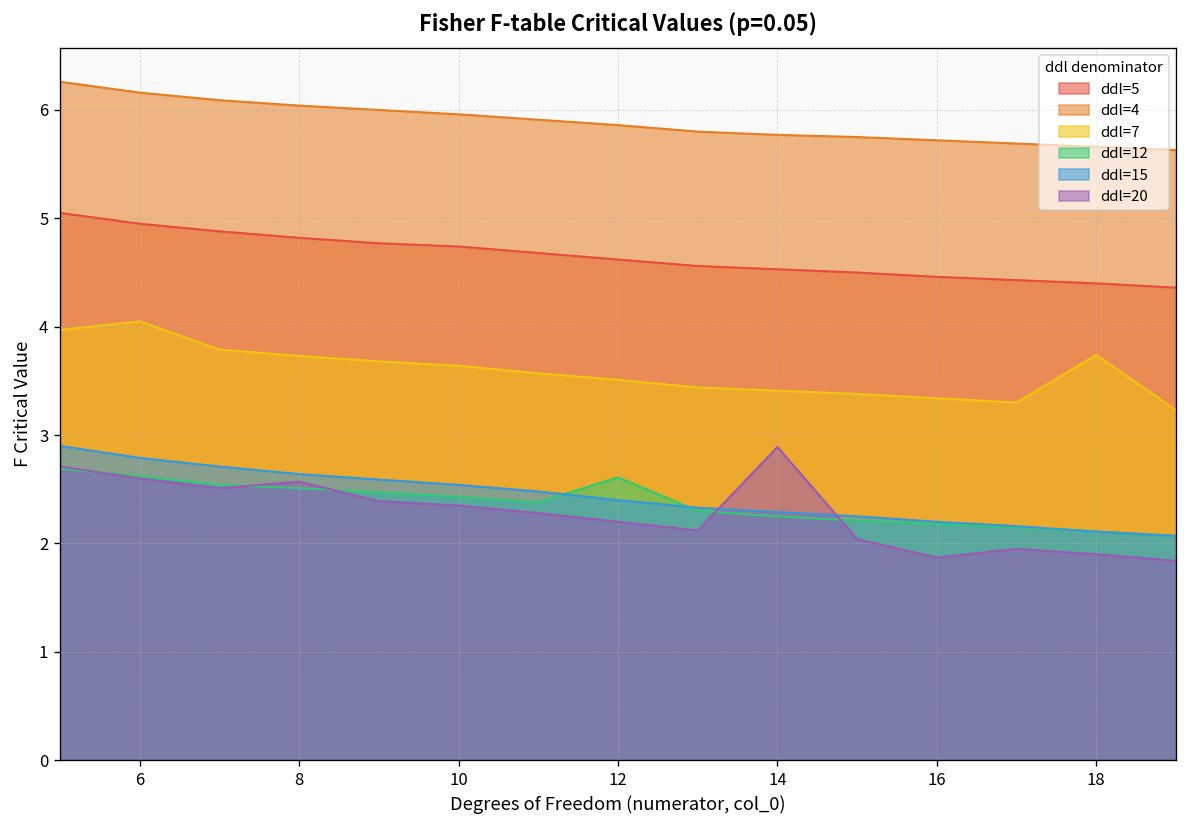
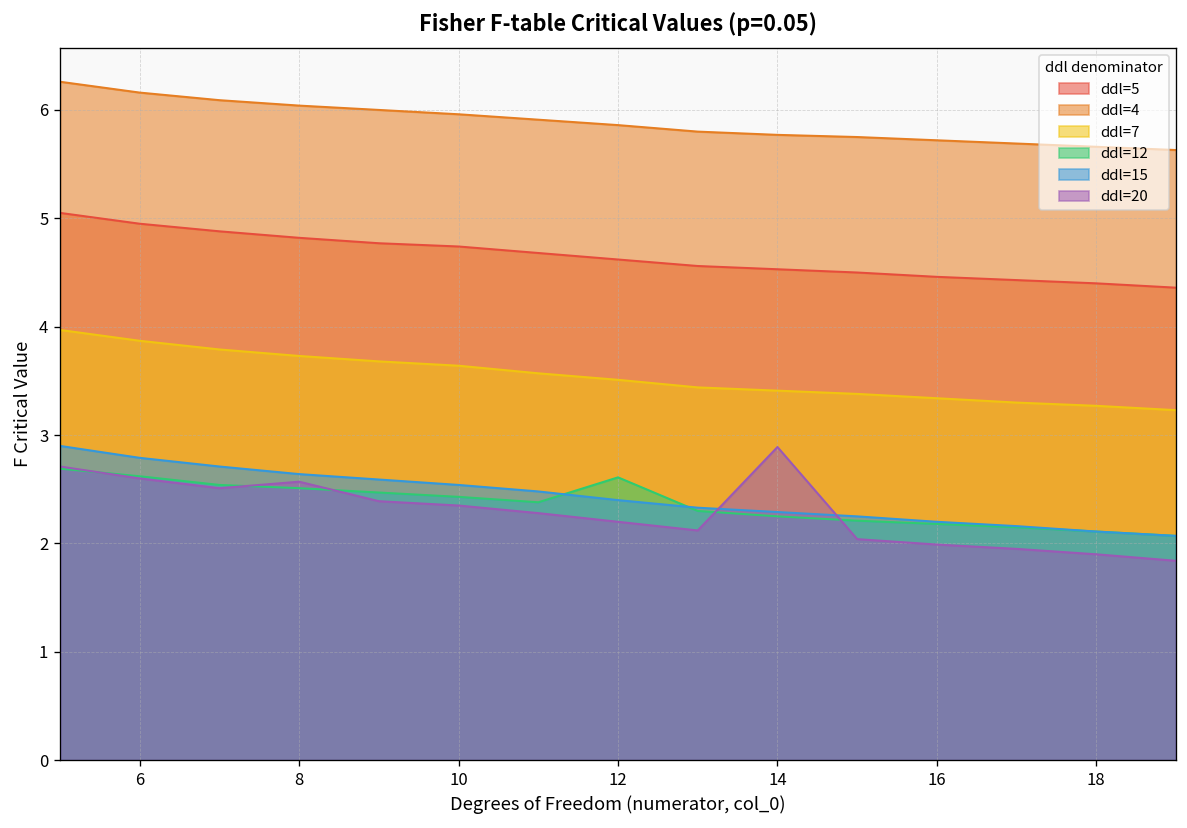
ddl=7, 6: 4.1 -> 3.9
ddl=20, 16: 1.9 -> 2.0
ddl=7, 18: 3.7 -> 3.3
